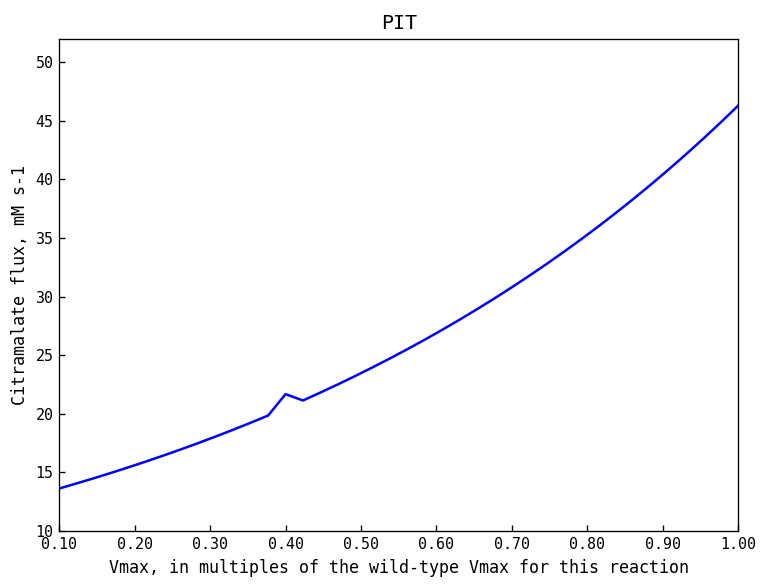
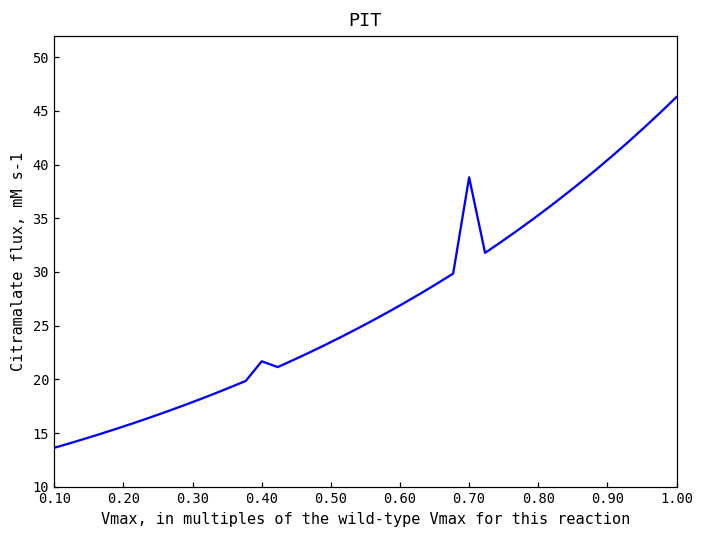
0.70: 31 -> 39
